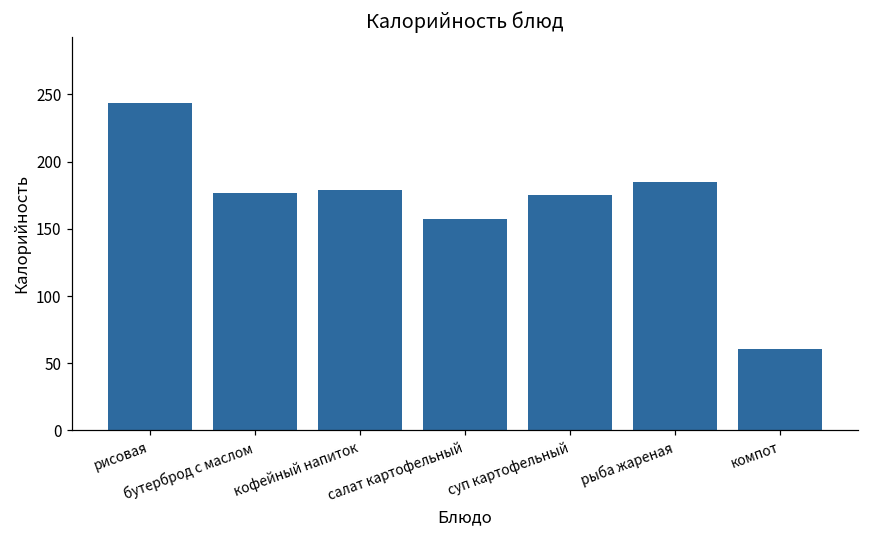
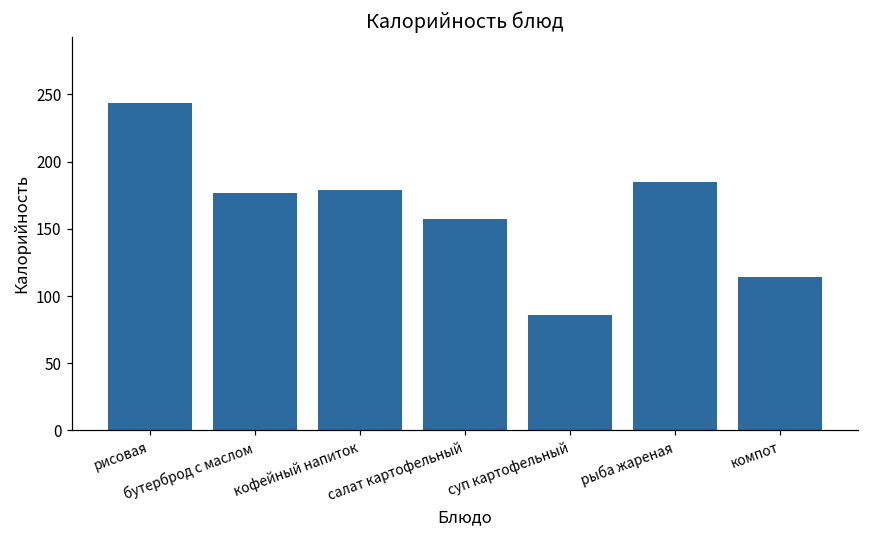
суп картофельный: 175 -> 86
компот: 61 -> 114
